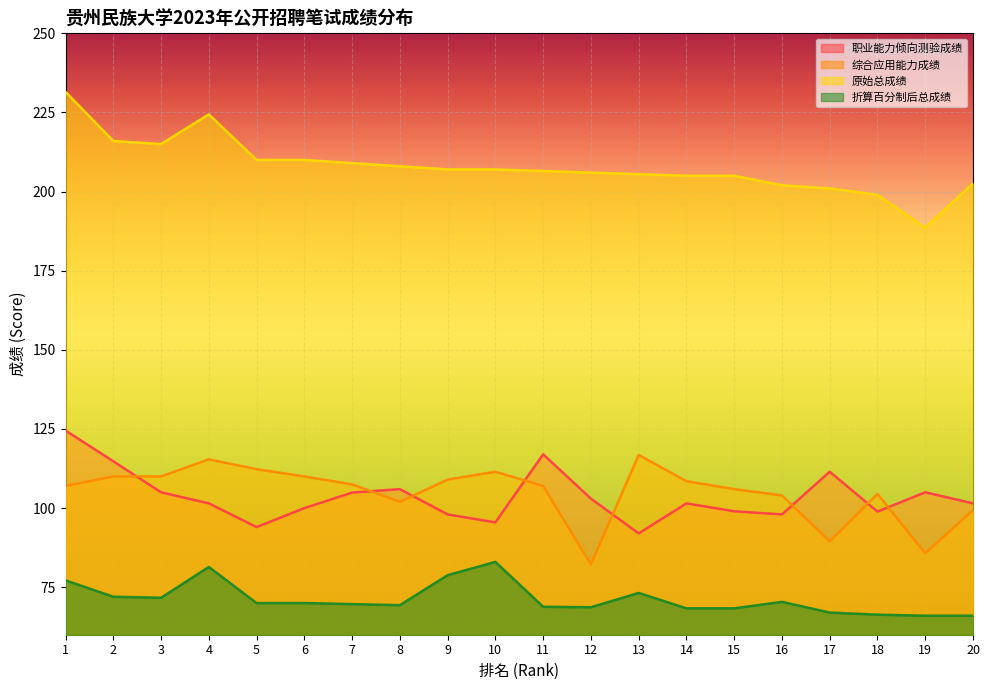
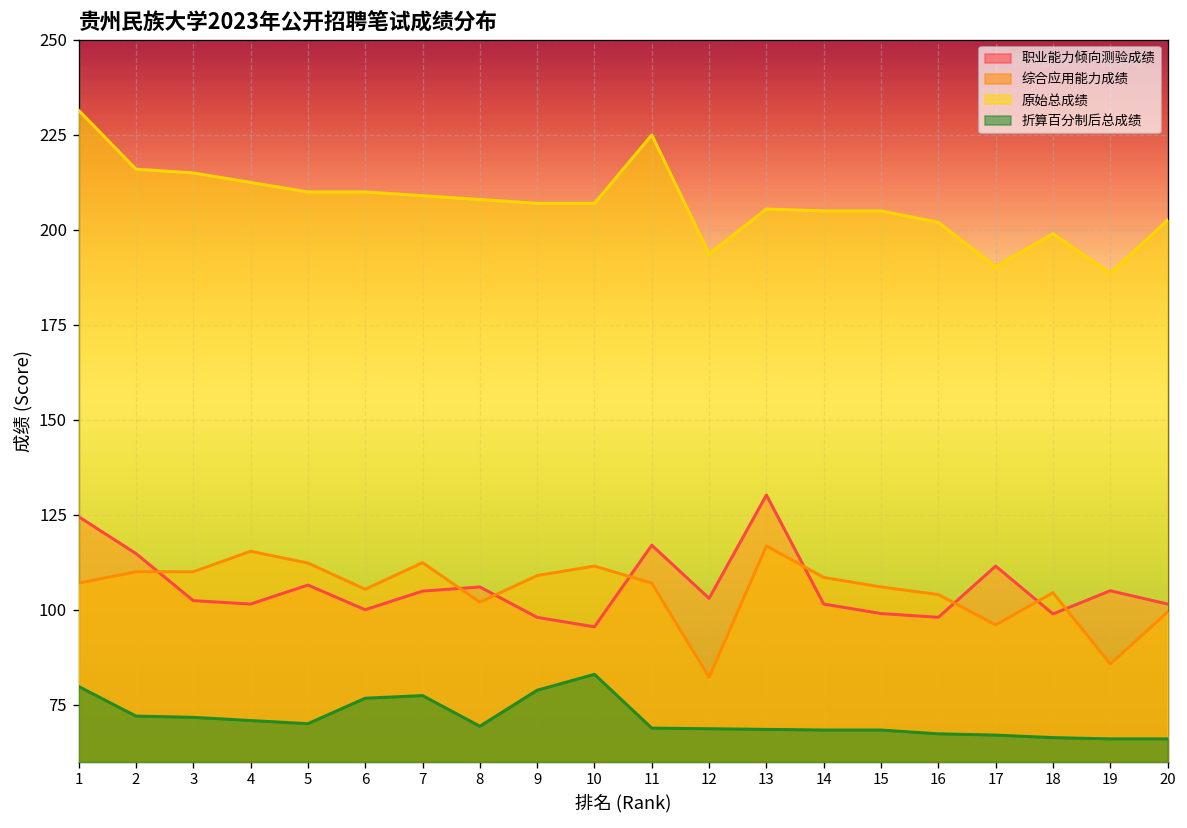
折算百分制后总成绩, 1: 77 -> 80
职业能力倾向测验成绩, 3: 105 -> 102
原始总成绩, 4: 224 -> 213
折算百分制后总成绩, 4: 81 -> 71
职业能力倾向测验成绩, 5: 94 -> 107
综合应用能力成绩, 6: 110 -> 105
折算百分制后总成绩, 6: 70 -> 77
综合应用能力成绩, 7: 108 -> 112
折算百分制后总成绩, 7: 70 -> 77
原始总成绩, 11: 207 -> 225
原始总成绩, 12: 206 -> 194
职业能力倾向测验成绩, 13: 92 -> 130
折算百分制后总成绩, 13: 73 -> 69
折算百分制后总成绩, 16: 70 -> 67
综合应用能力成绩, 17: 90 -> 96
原始总成绩, 17: 201 -> 190
